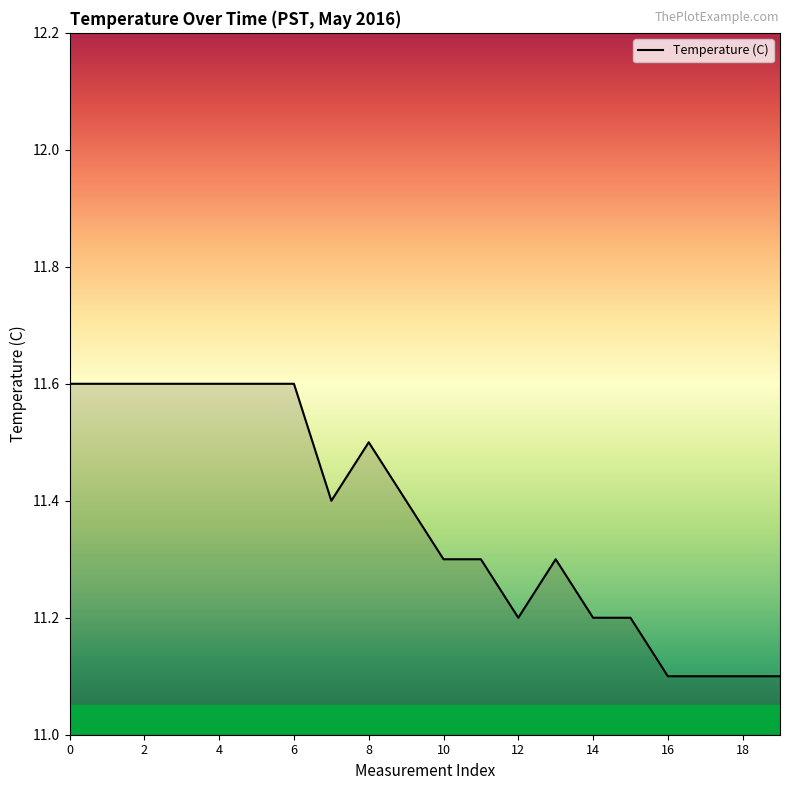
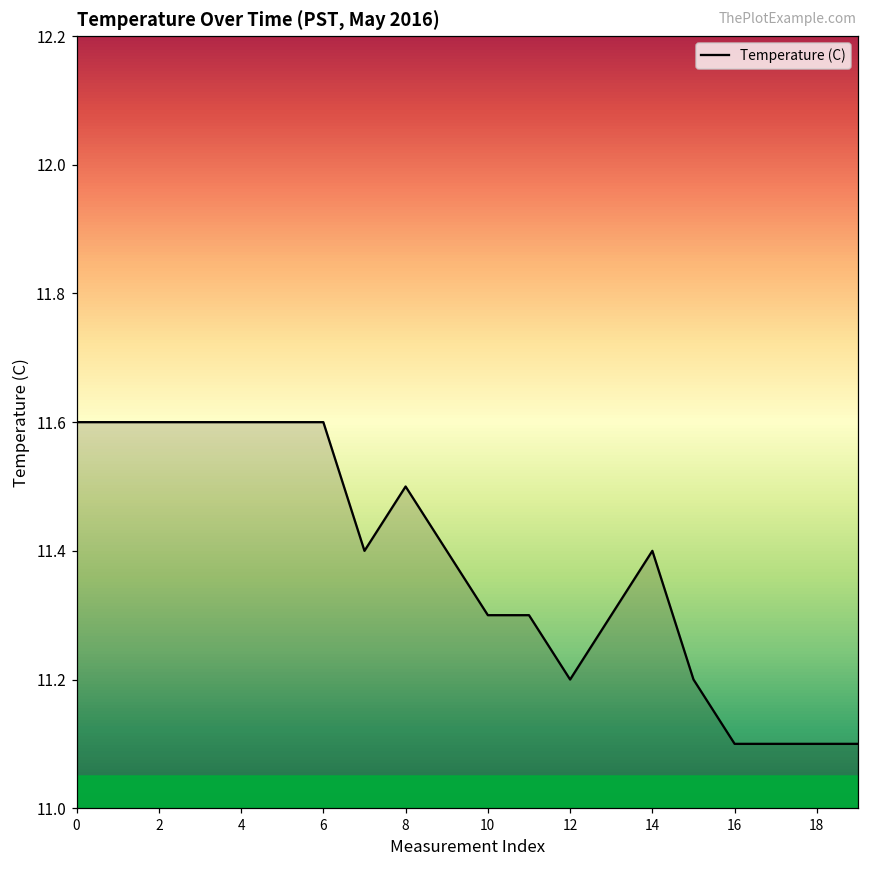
14: 11.2 -> 11.4
